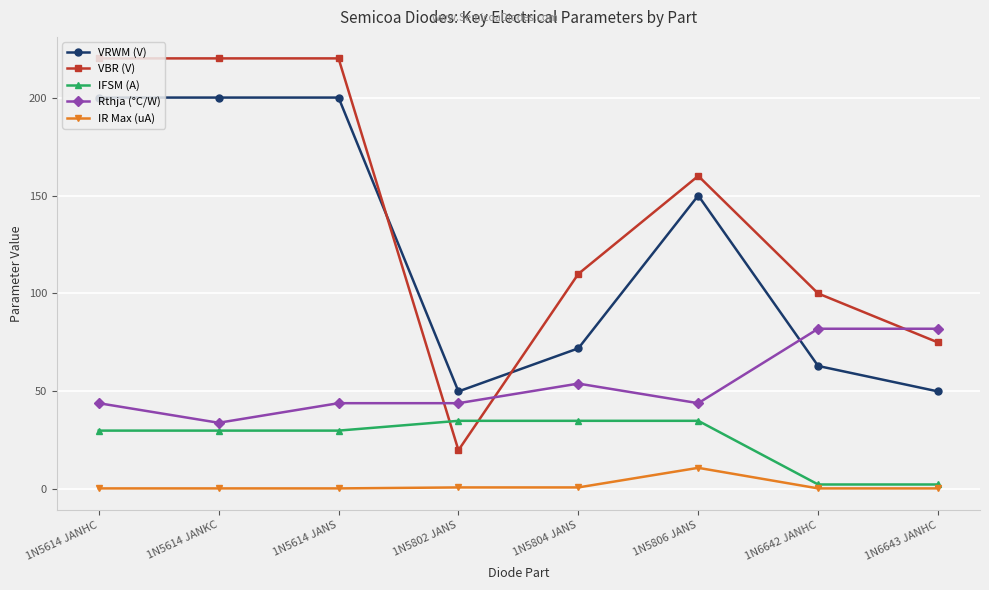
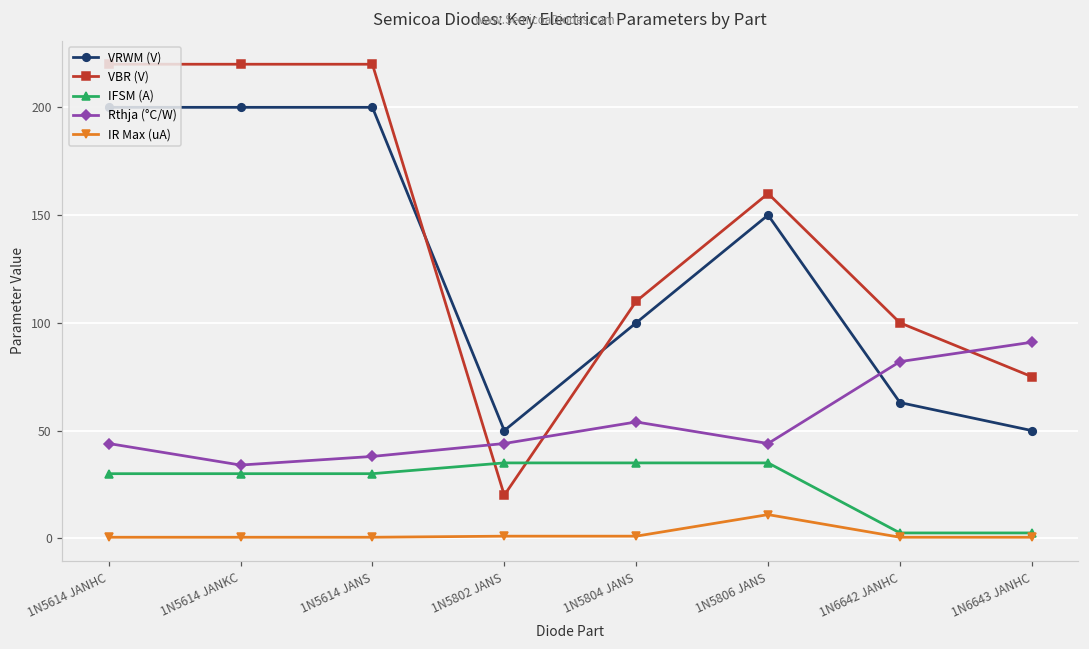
Rthja (°C/W), 1N5614 JANS: 44 -> 38
VRWM (V), 1N5804 JANS: 72 -> 100
Rthja (°C/W), 1N6643 JANHC: 82 -> 91
